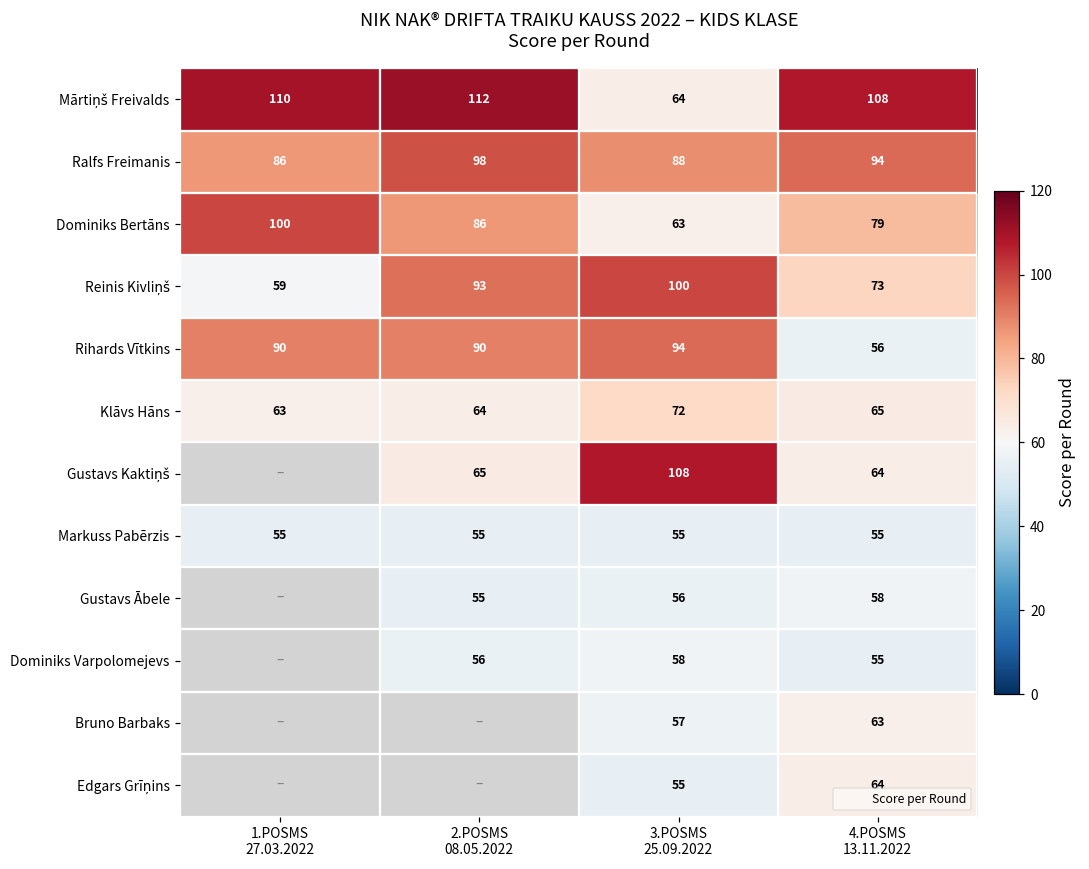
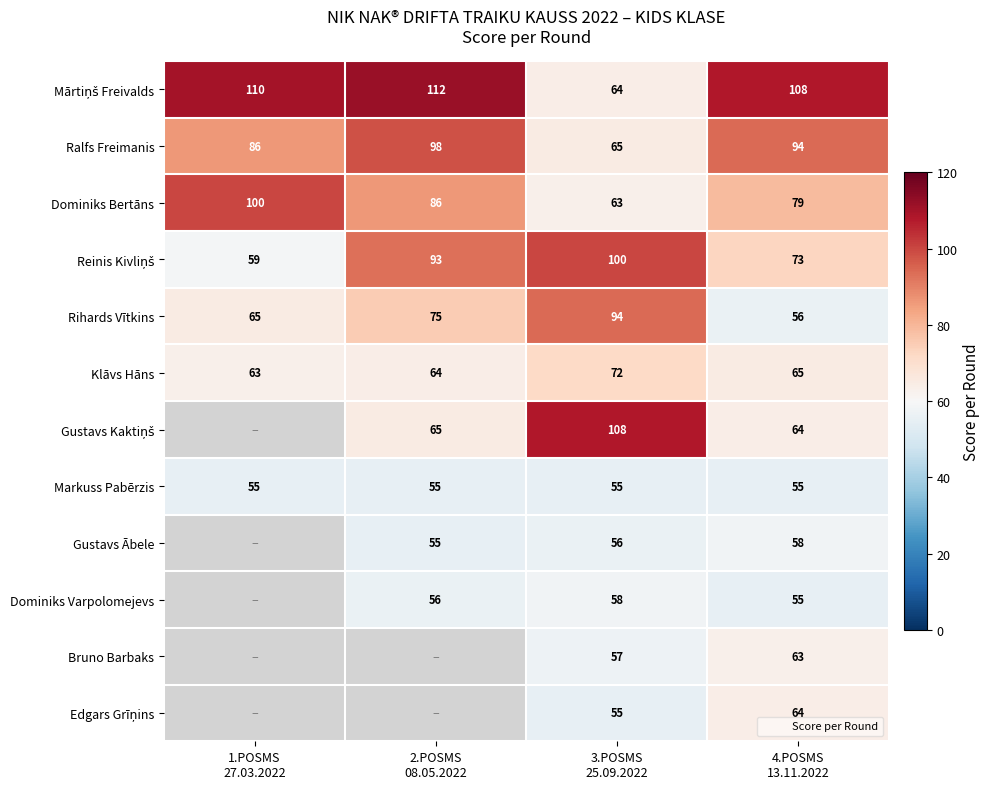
Ralfs Freimanis, 3.POSMS 25.09.2022: 88 -> 65
Rihards Vītkins, 1.POSMS 27.03.2022: 90 -> 65
Rihards Vītkins, 2.POSMS 08.05.2022: 90 -> 75
